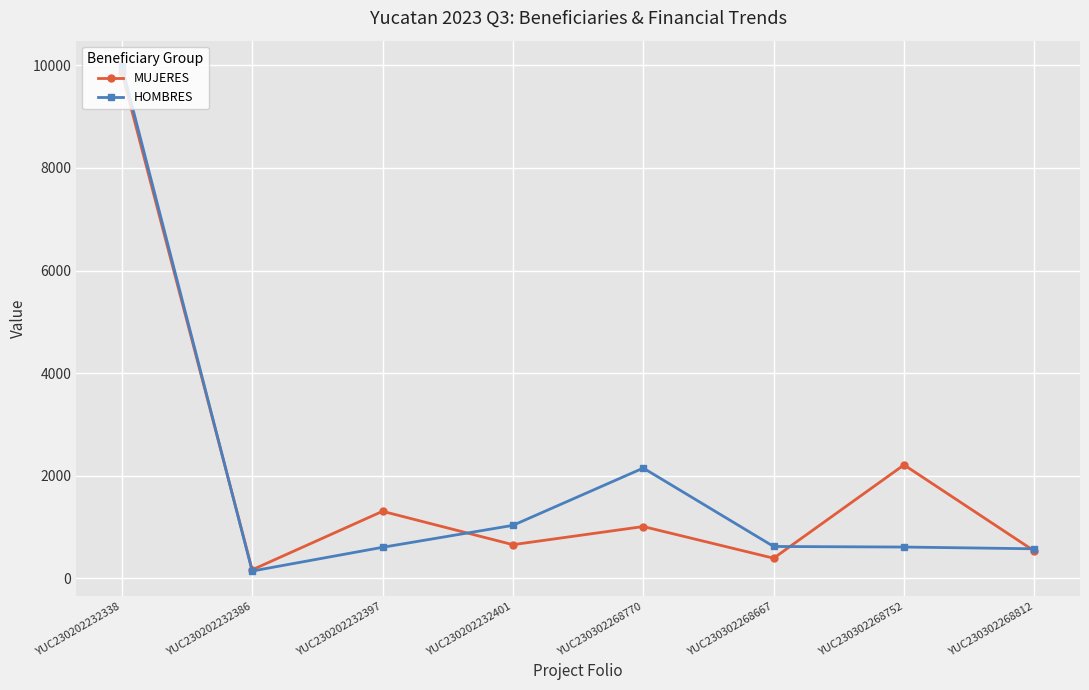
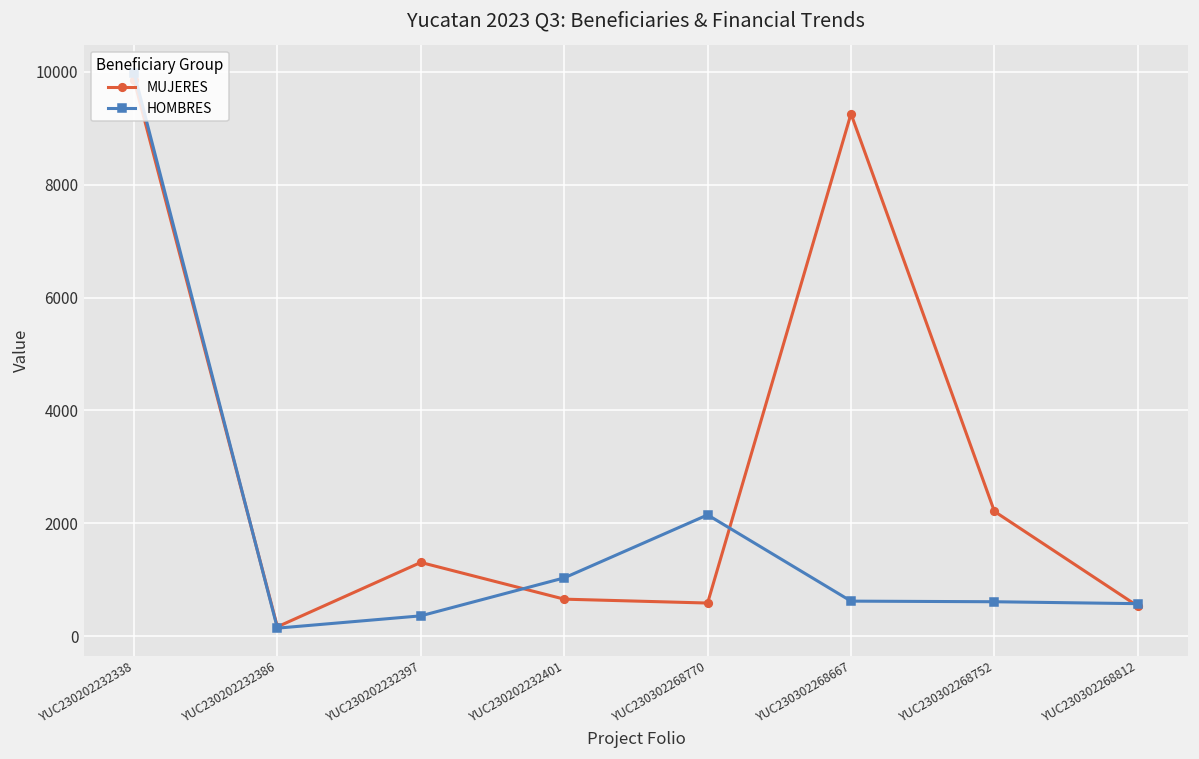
HOMBRES, YUC230202232397: 600 -> 400
MUJERES, YUC230302268770: 1000 -> 600
MUJERES, YUC230302268667: 400 -> 9300
